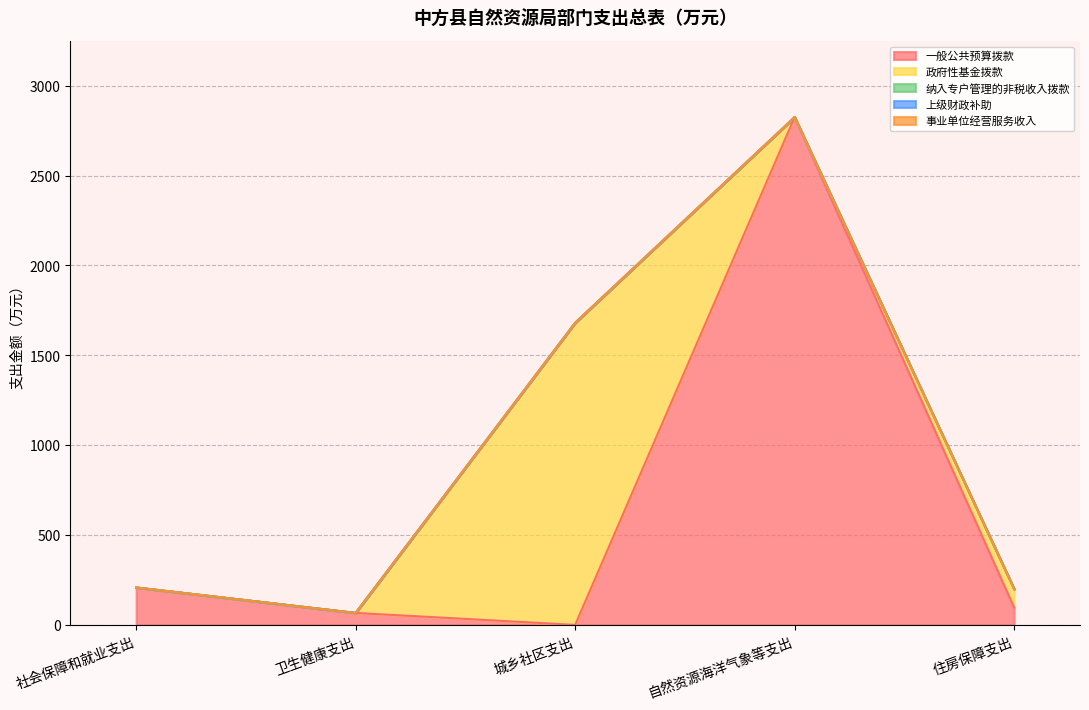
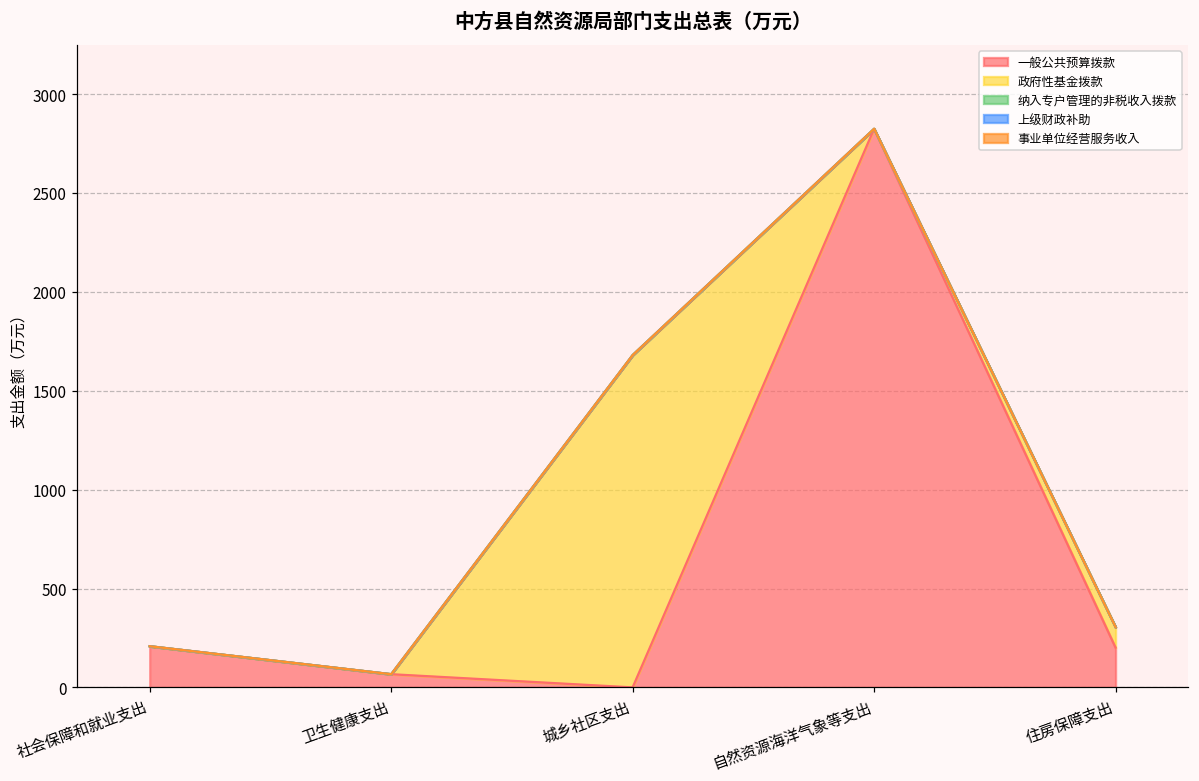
一般公共预算拨款, 住房保障支出: 100 -> 200
